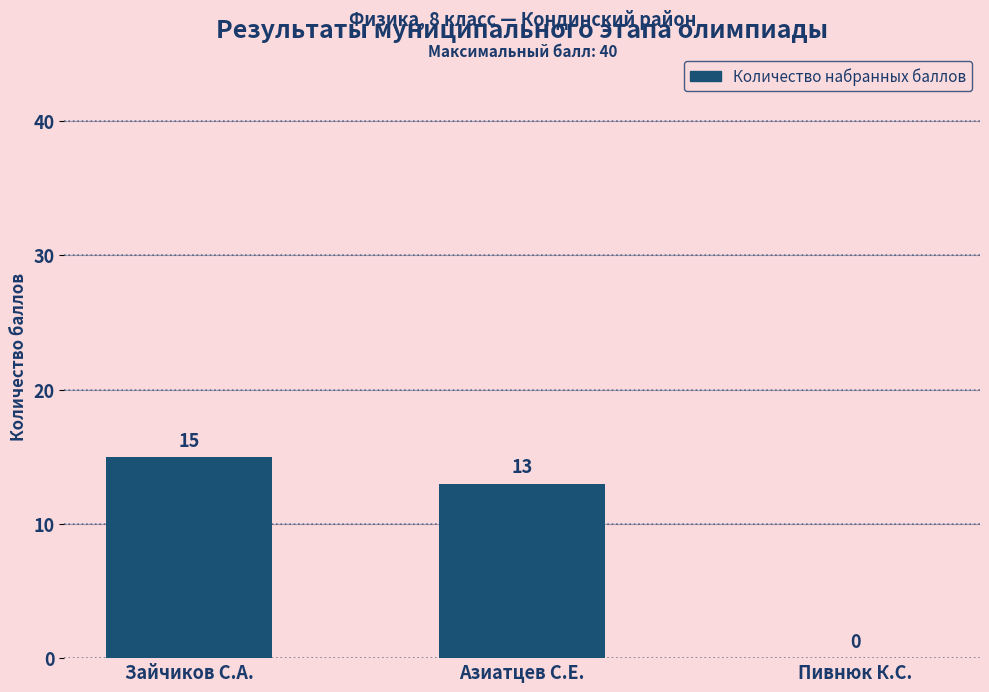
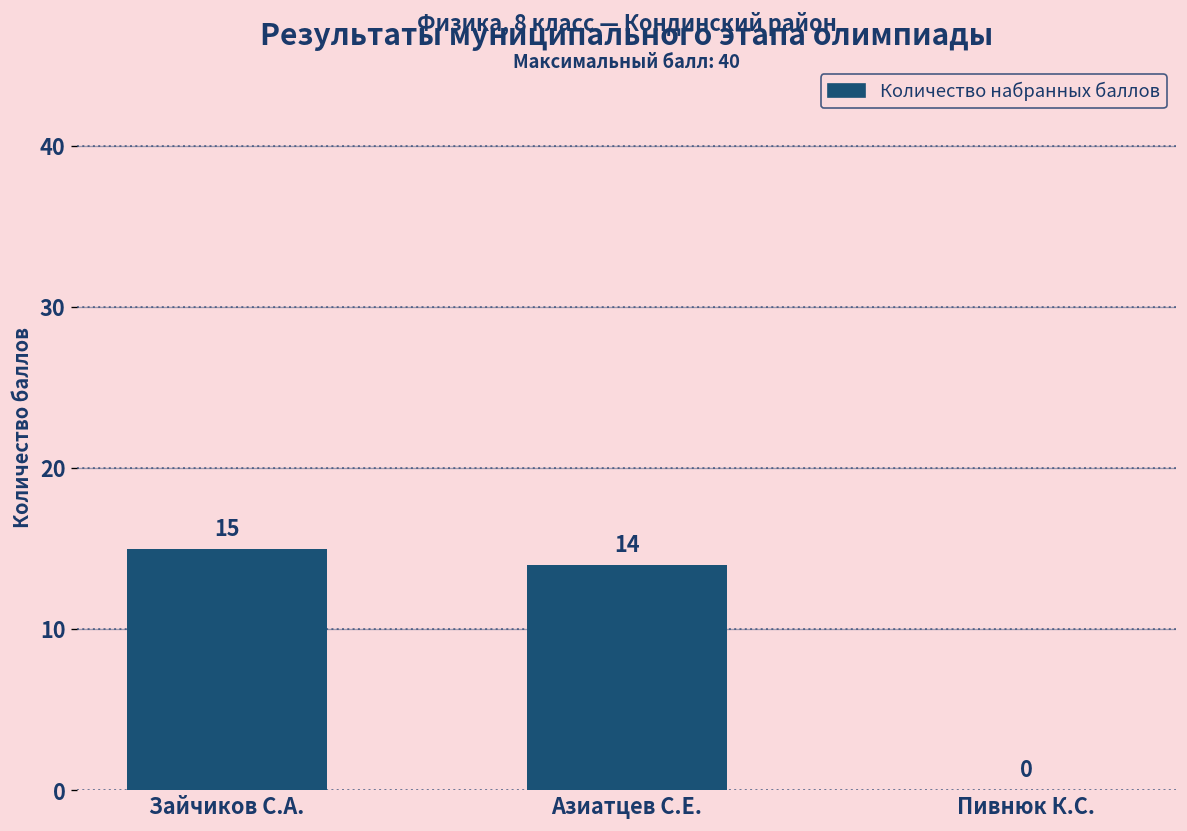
Азиатцев С.Е.: 13 -> 14
